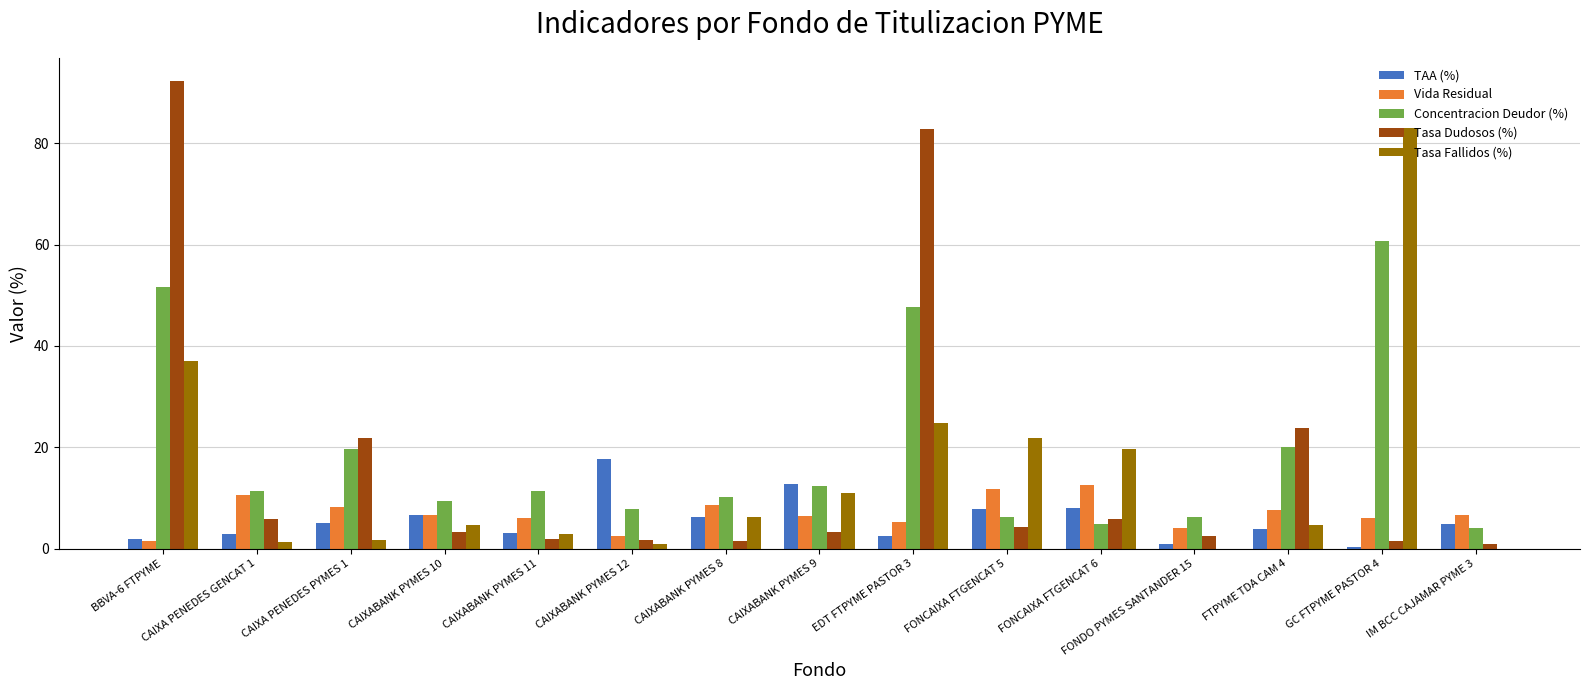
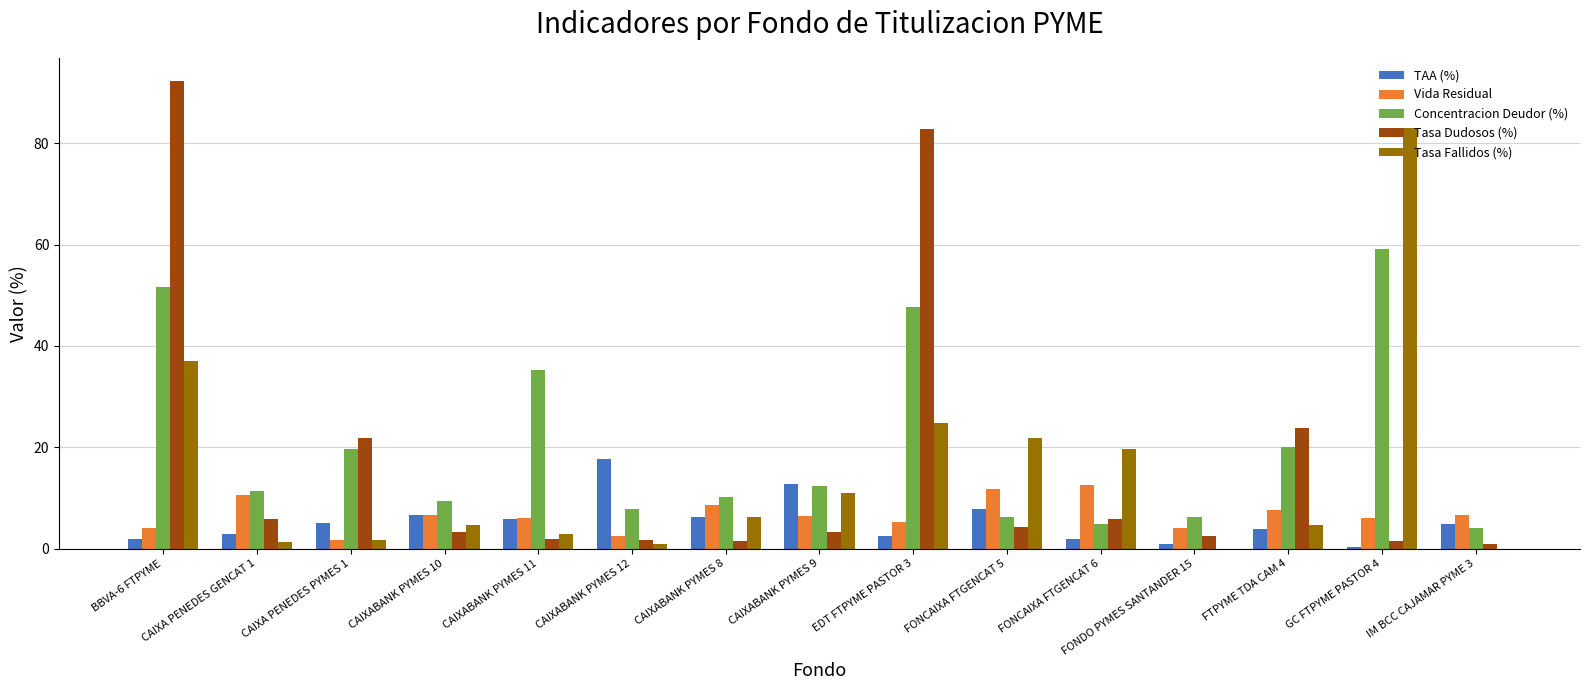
Vida Residual, BBVA-6 FTPYME: 2 -> 4
Vida Residual, CAIXA PENEDES PYMES 1: 8 -> 2
TAA (%), CAIXABANK PYMES 11: 3 -> 6
Concentracion Deudor (%), CAIXABANK PYMES 11: 11 -> 35
TAA (%), FONCAIXA FTGENCAT 6: 8 -> 2
Concentracion Deudor (%), GC FTPYME PASTOR 4: 61 -> 59
